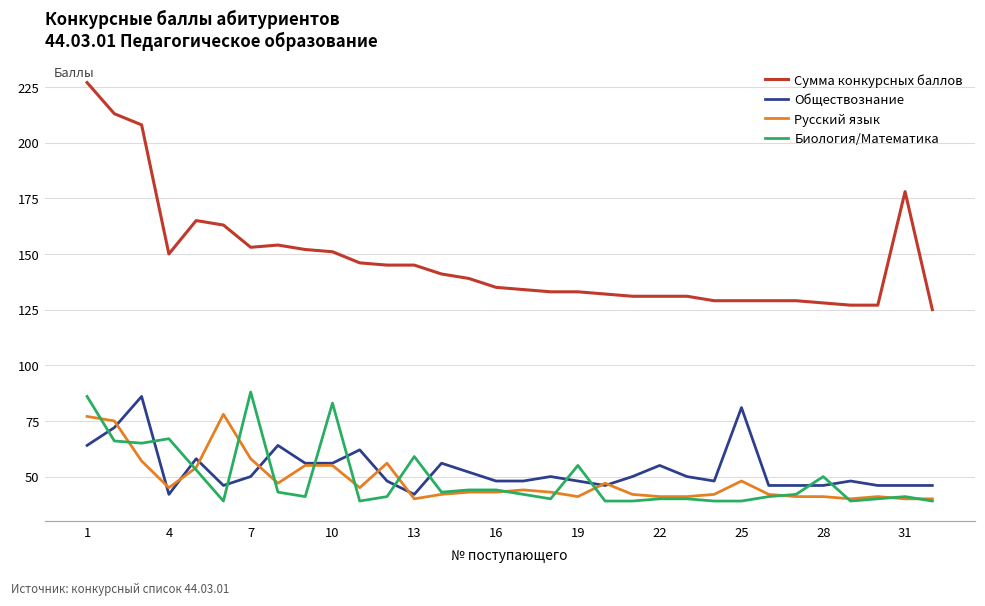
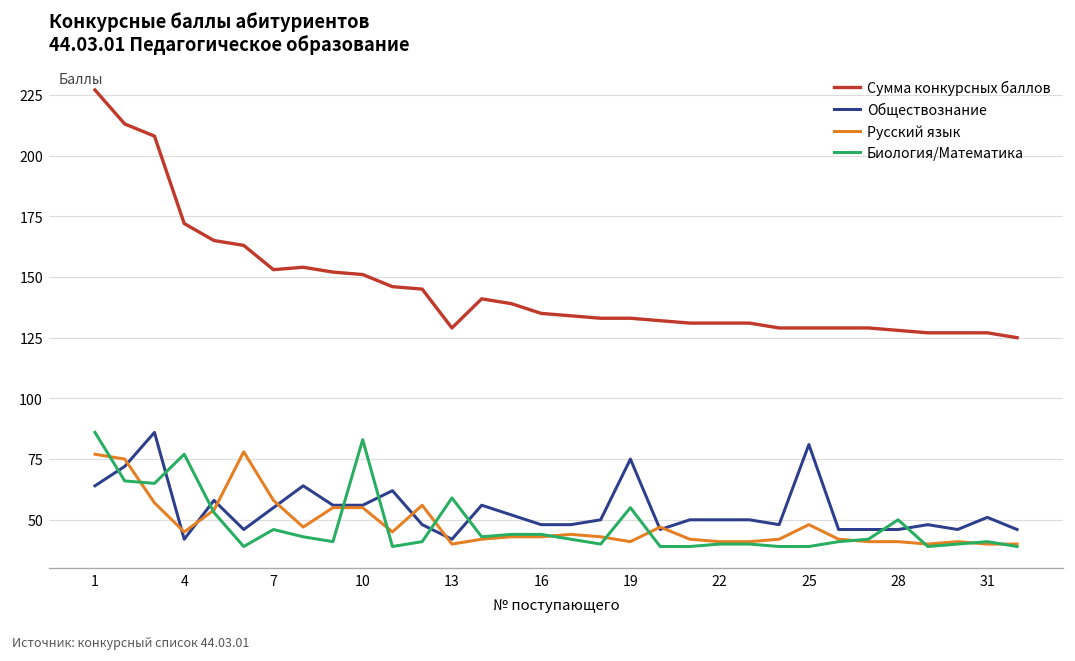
Сумма конкурсных баллов, 4: 150 -> 172
Биология/Математика, 4: 67 -> 77
Обществознание, 7: 50 -> 55
Биология/Математика, 7: 88 -> 46
Сумма конкурсных баллов, 13: 145 -> 129
Обществознание, 19: 48 -> 75
Обществознание, 22: 55 -> 50
Сумма конкурсных баллов, 31: 178 -> 127
Обществознание, 31: 46 -> 51
